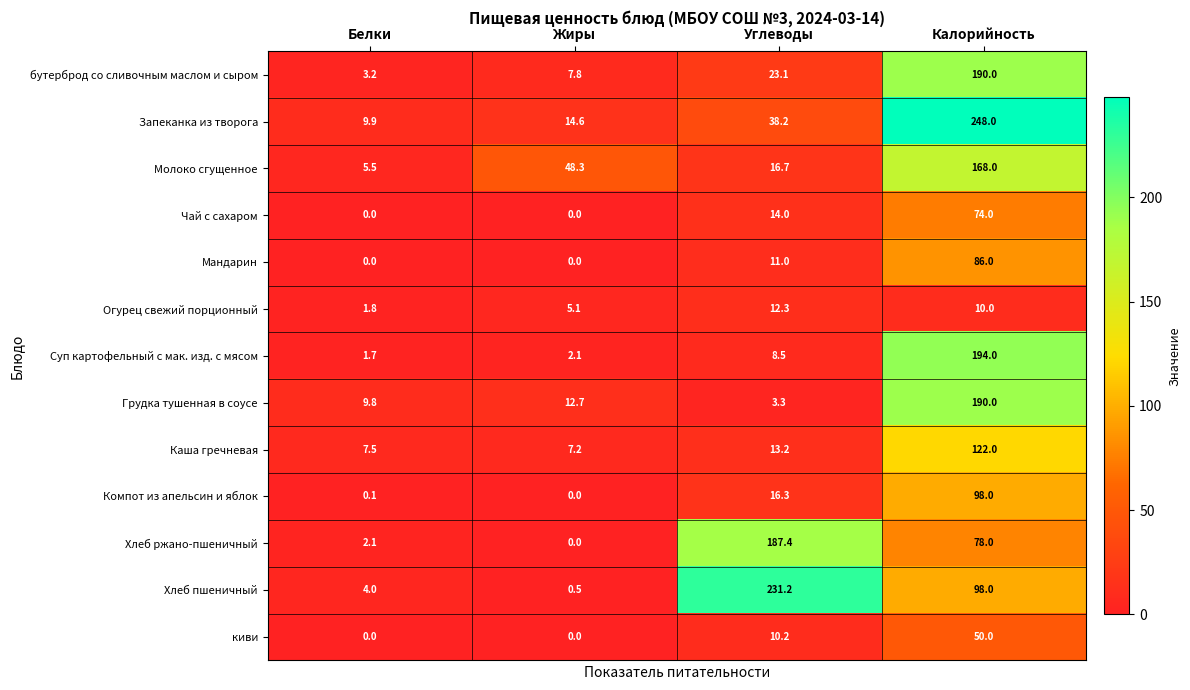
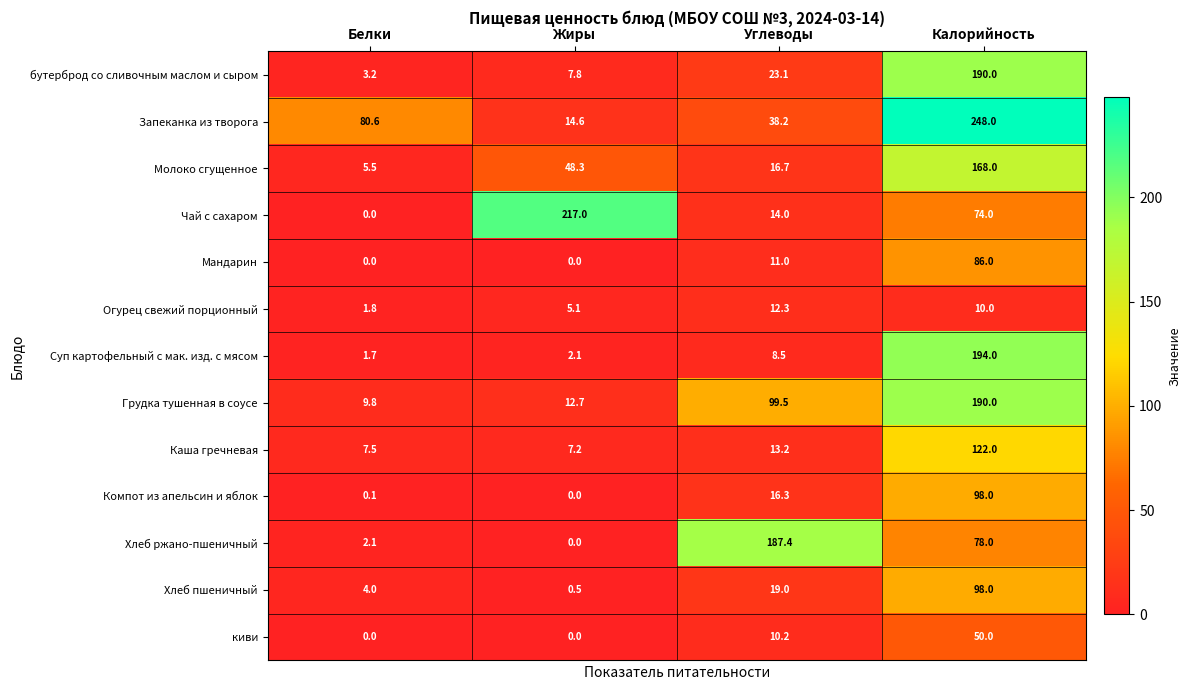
Запеканка из творога, Белки: 9.9 -> 80.6
Чай с сахаром, Жиры: 0.0 -> 217.0
Грудка тушенная в соусе, Углеводы: 3.3 -> 99.5
Хлеб пшеничный, Углеводы: 231.2 -> 19.0
